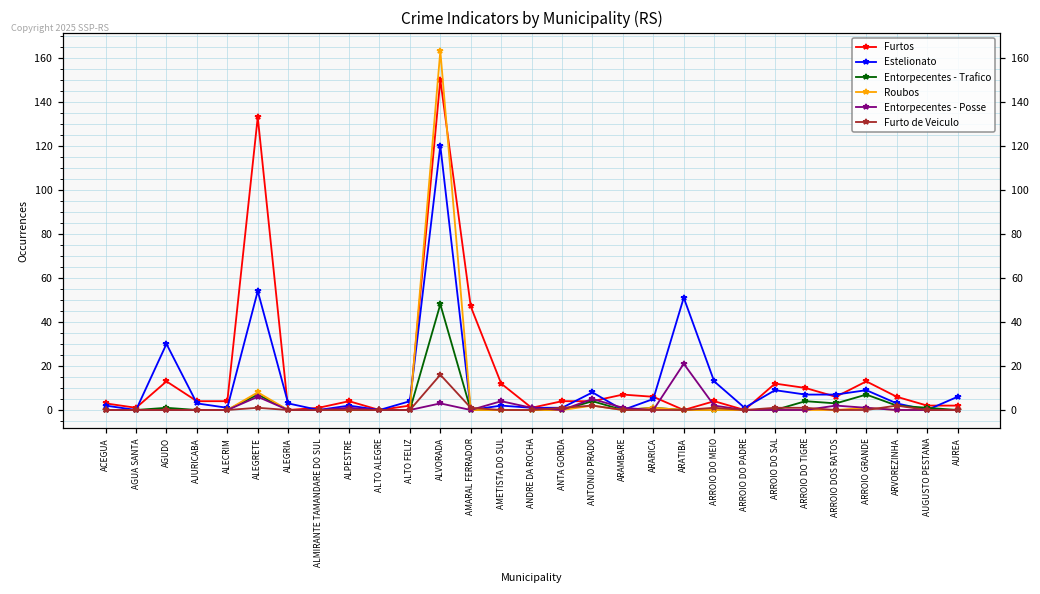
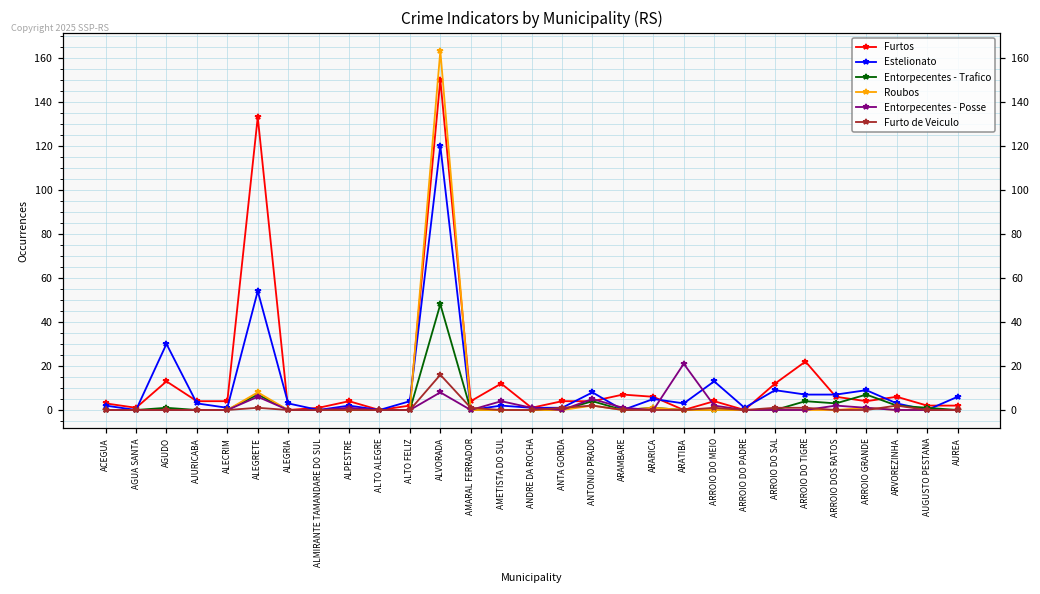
Entorpecentes - Posse, ALVORADA: 3 -> 8
Furtos, AMARAL FERRADOR: 47 -> 4
Estelionato, ARATIBA: 51 -> 3
Furtos, ARROIO DO TIGRE: 10 -> 22
Furtos, ARROIO GRANDE: 13 -> 4
